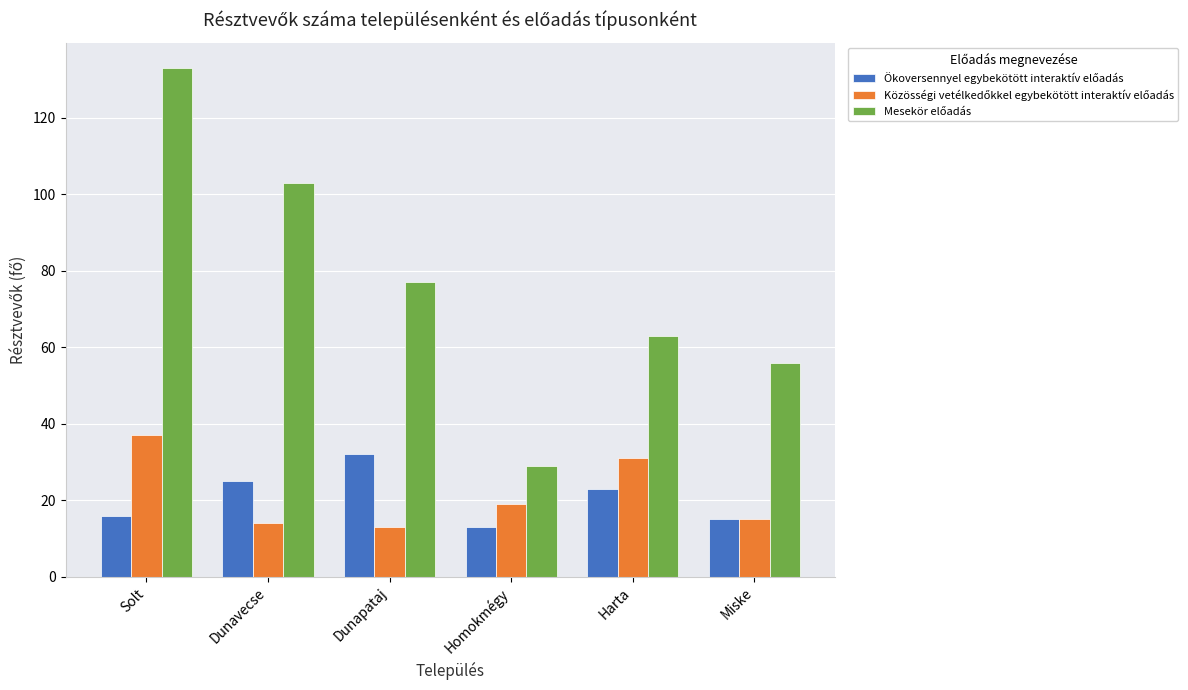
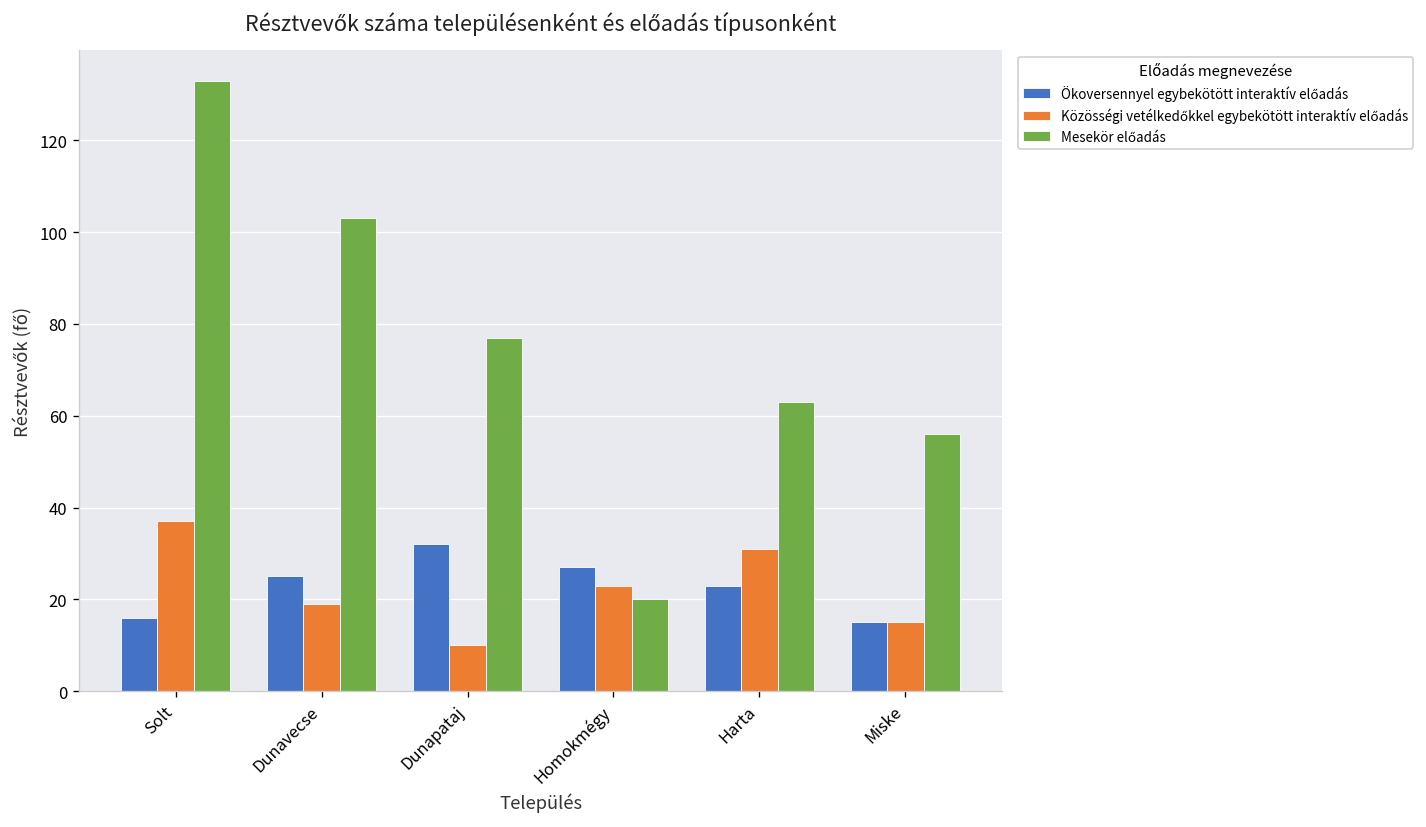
Közösségi vetélkedőkkel egybekötött interaktív előadás, Dunavecse: 14 -> 19
Közösségi vetélkedőkkel egybekötött interaktív előadás, Dunapataj: 13 -> 10
Ökoversennyel egybekötött interaktív előadás, Homokmégy: 13 -> 27
Közösségi vetélkedőkkel egybekötött interaktív előadás, Homokmégy: 19 -> 23
Mesekör előadás, Homokmégy: 29 -> 20
